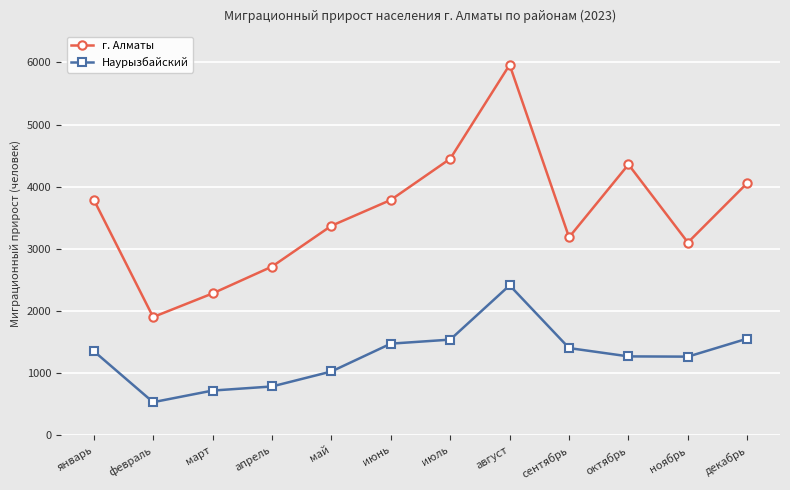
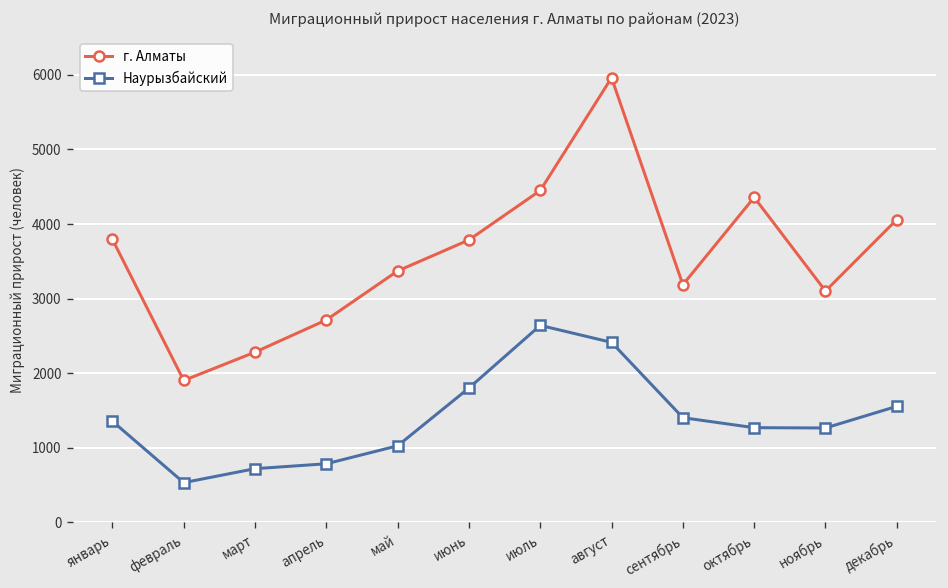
Наурызбайский, июнь: 1500 -> 1800
Наурызбайский, июль: 1500 -> 2600
